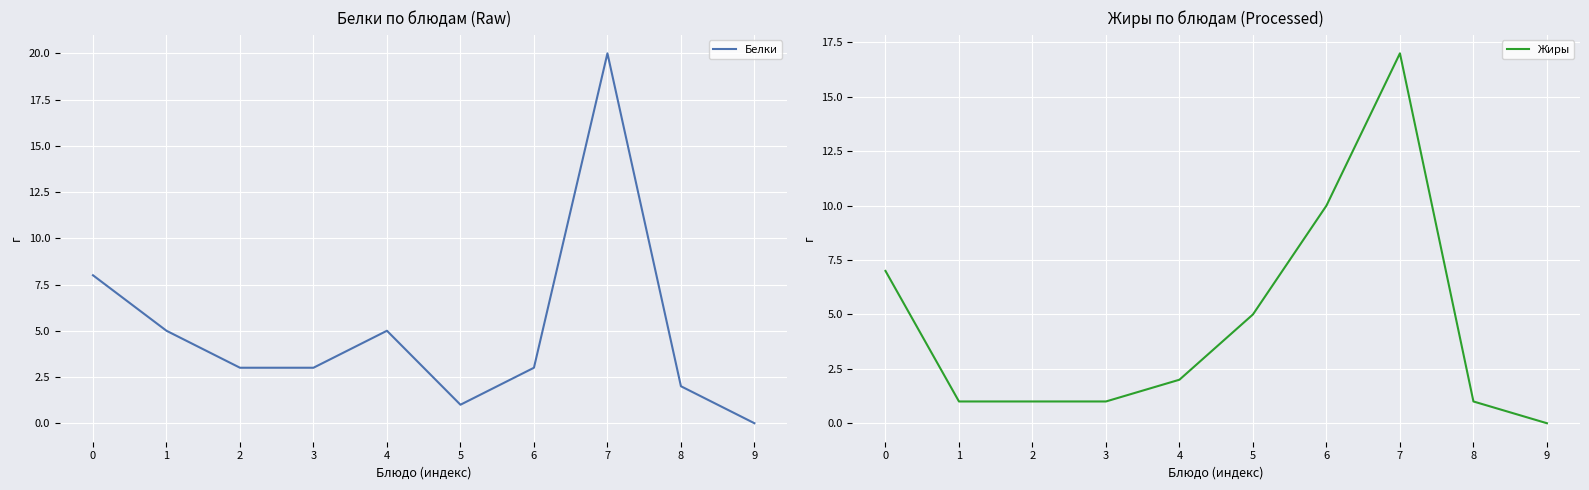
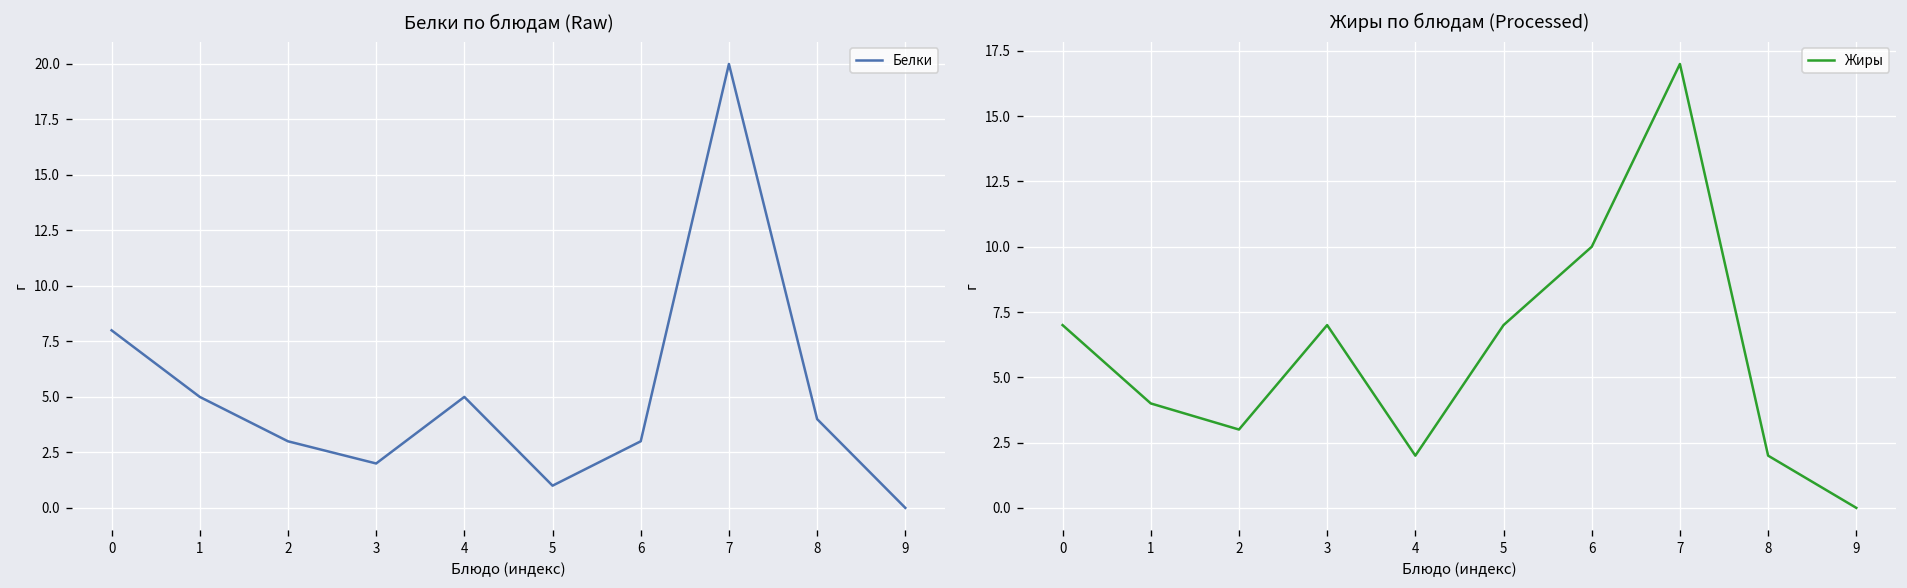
Белки по блюдам (Raw), 3: 3 -> 2
Белки по блюдам (Raw), 8: 2 -> 4
Жиры по блюдам (Processed), 1: 1 -> 4
Жиры по блюдам (Processed), 2: 1 -> 3
Жиры по блюдам (Processed), 3: 1 -> 7
Жиры по блюдам (Processed), 5: 5 -> 7
Жиры по блюдам (Processed), 8: 1 -> 2
